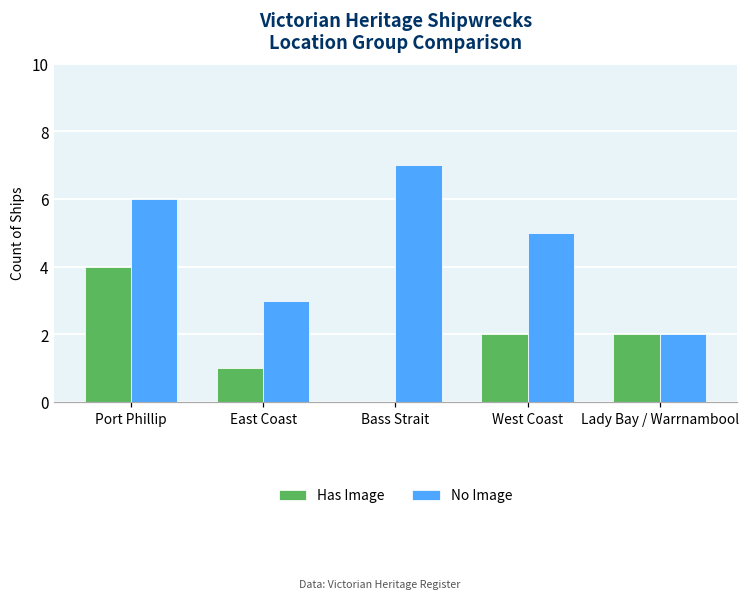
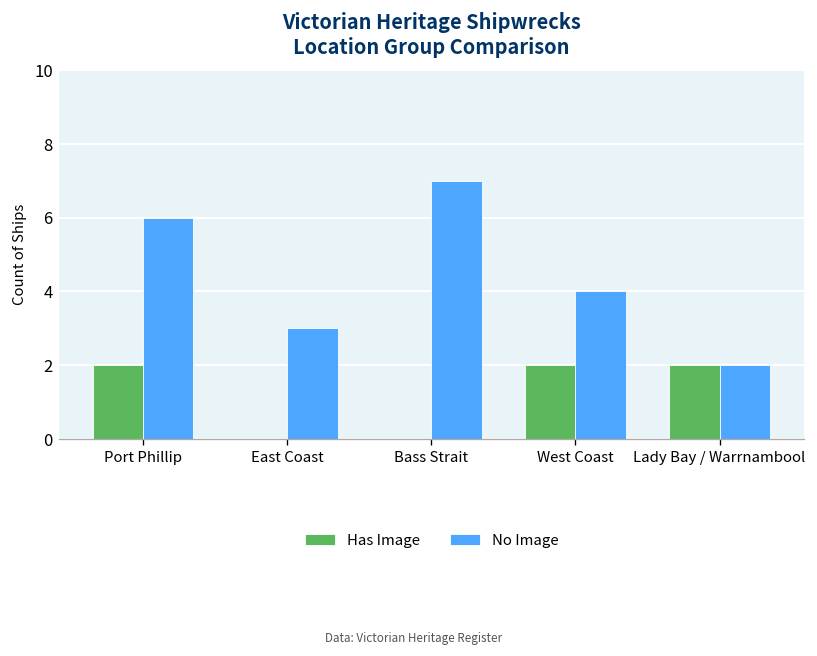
Has Image, Port Phillip: 4 -> 2
Has Image, East Coast: 1 -> 0
No Image, West Coast: 5 -> 4
